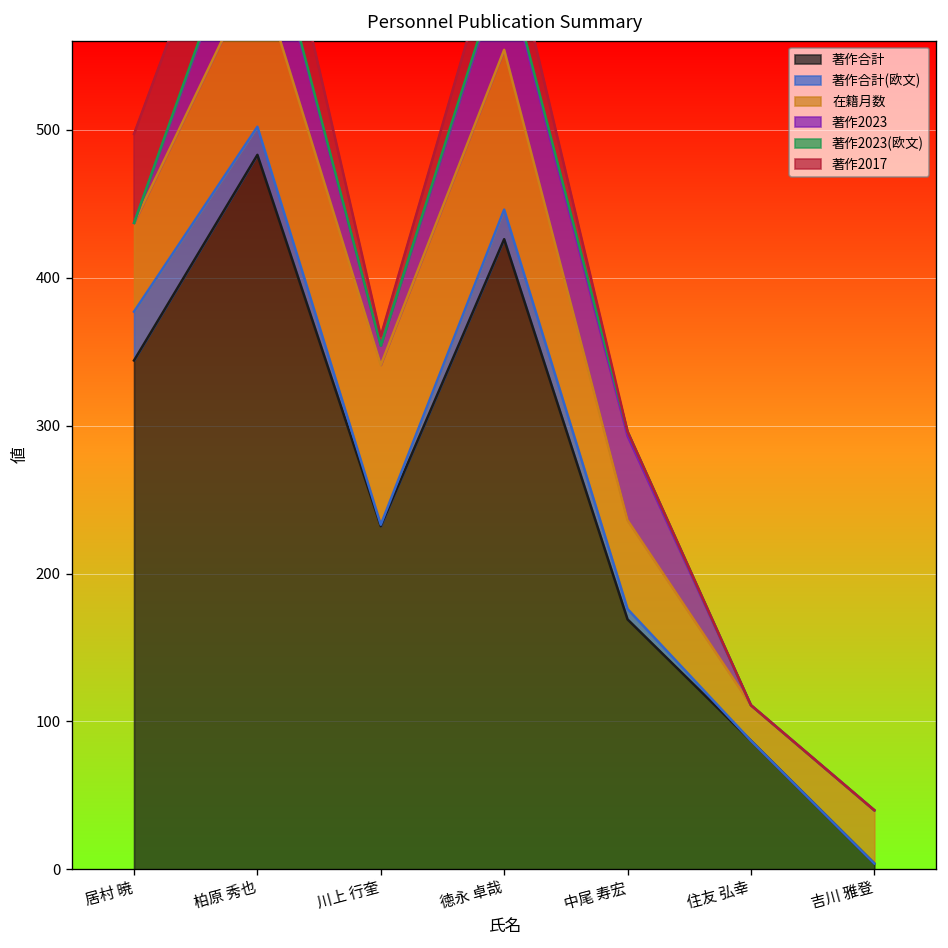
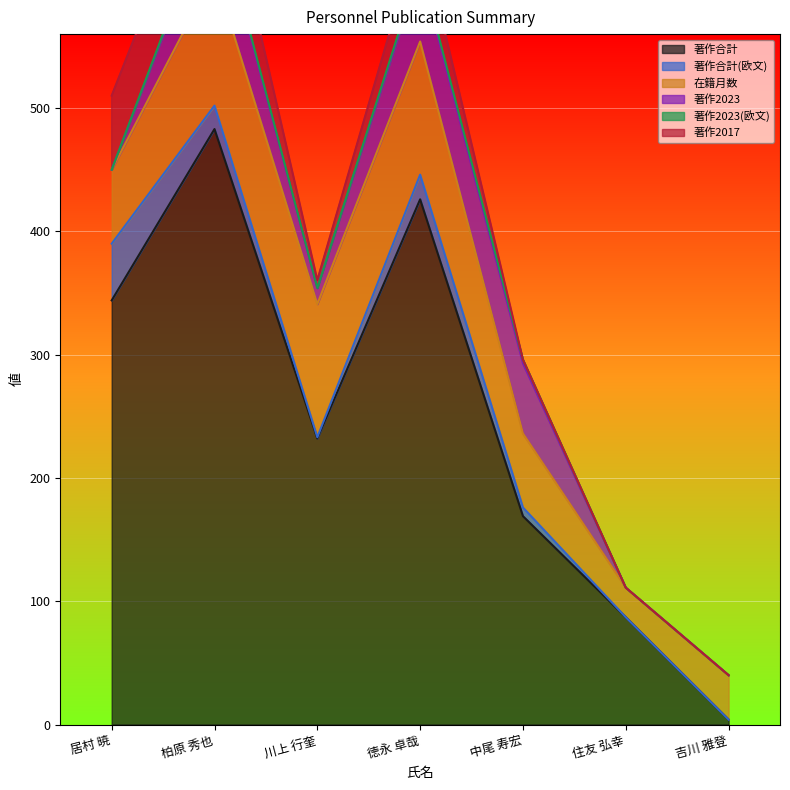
著作合計(欧文), 居村 暁: 33 -> 46
